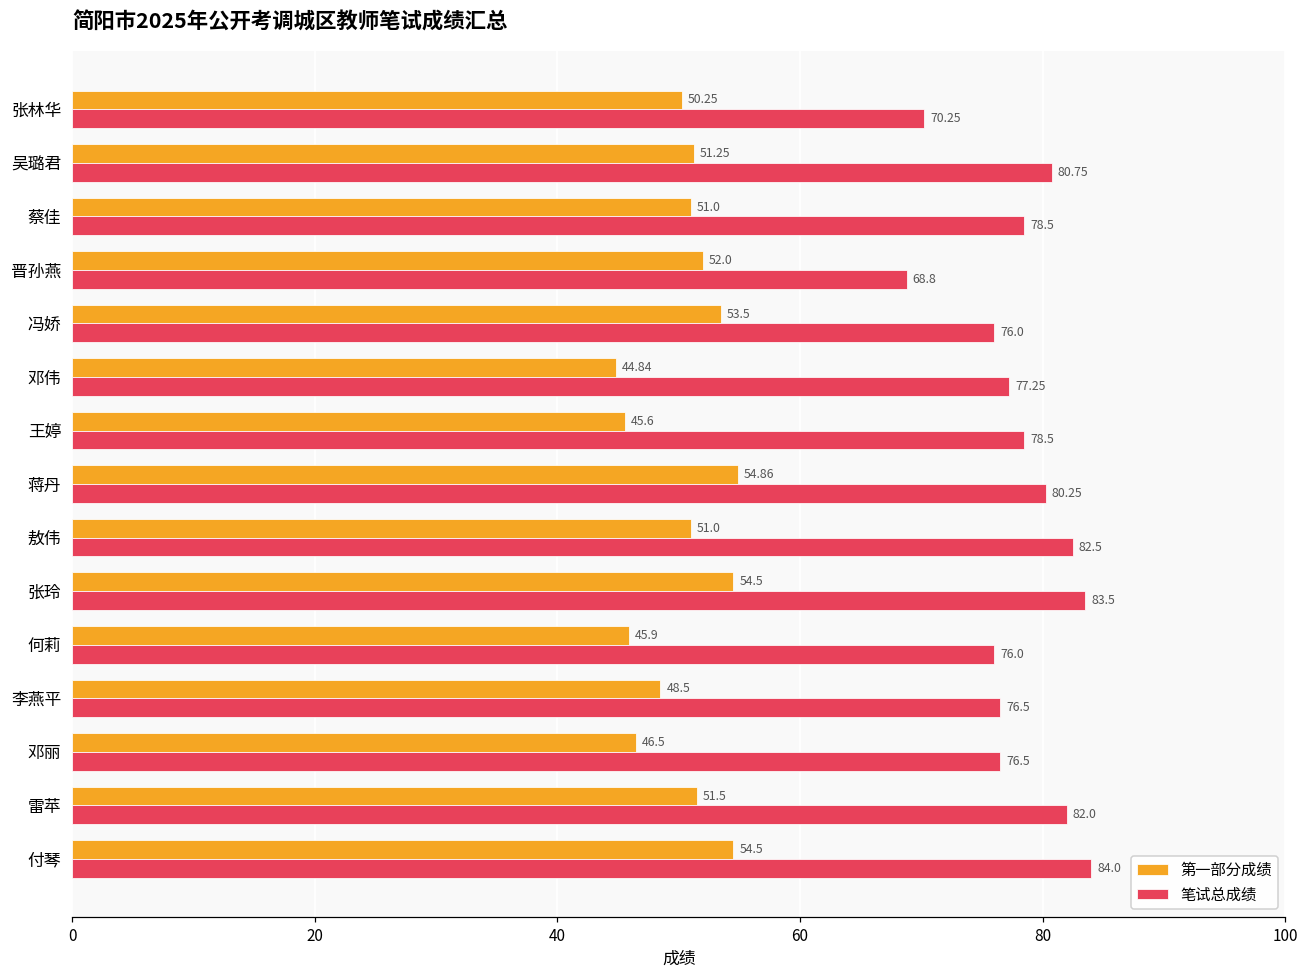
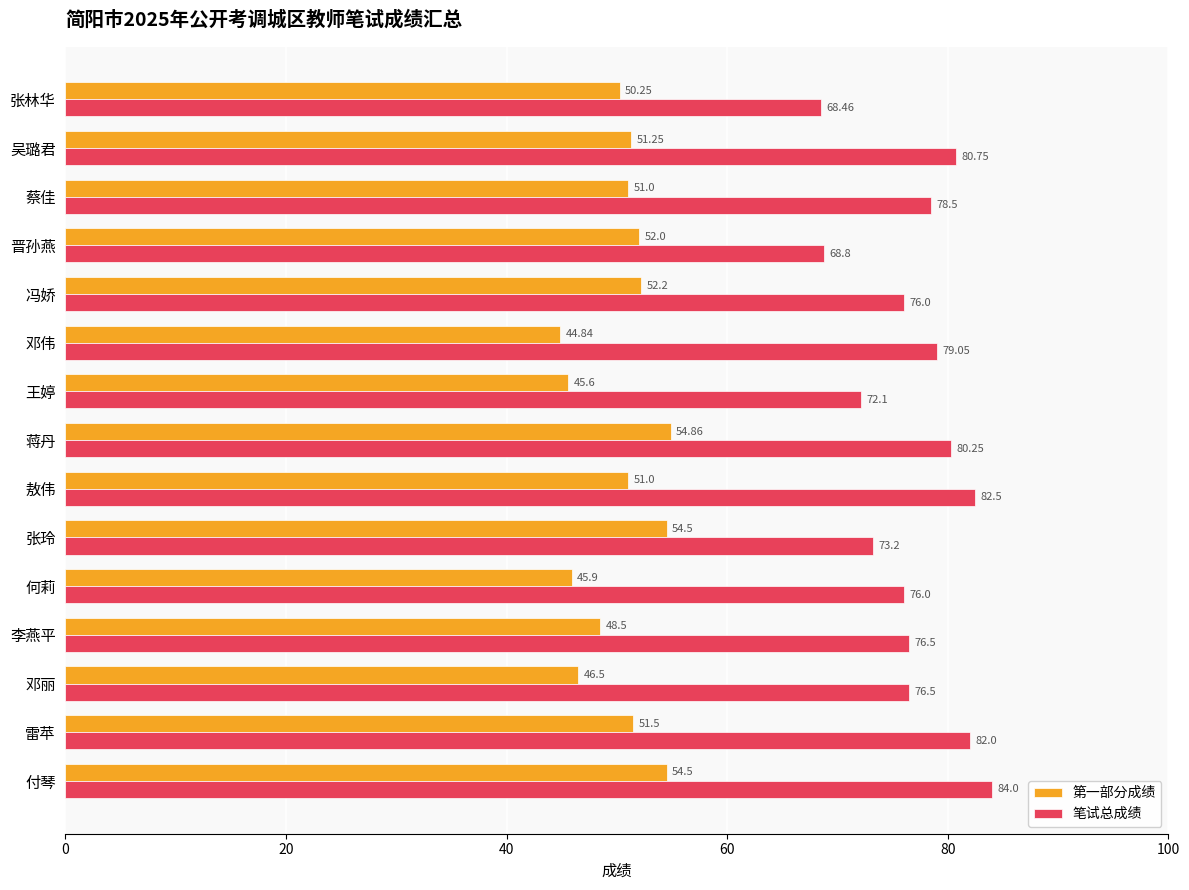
笔试总成绩, 张林华: 70.25 -> 68.46
第一部分成绩, 冯娇: 53.5 -> 52.2
笔试总成绩, 邓伟: 77.25 -> 79.05
笔试总成绩, 王婷: 78.5 -> 72.1
笔试总成绩, 张玲: 83.5 -> 73.2
